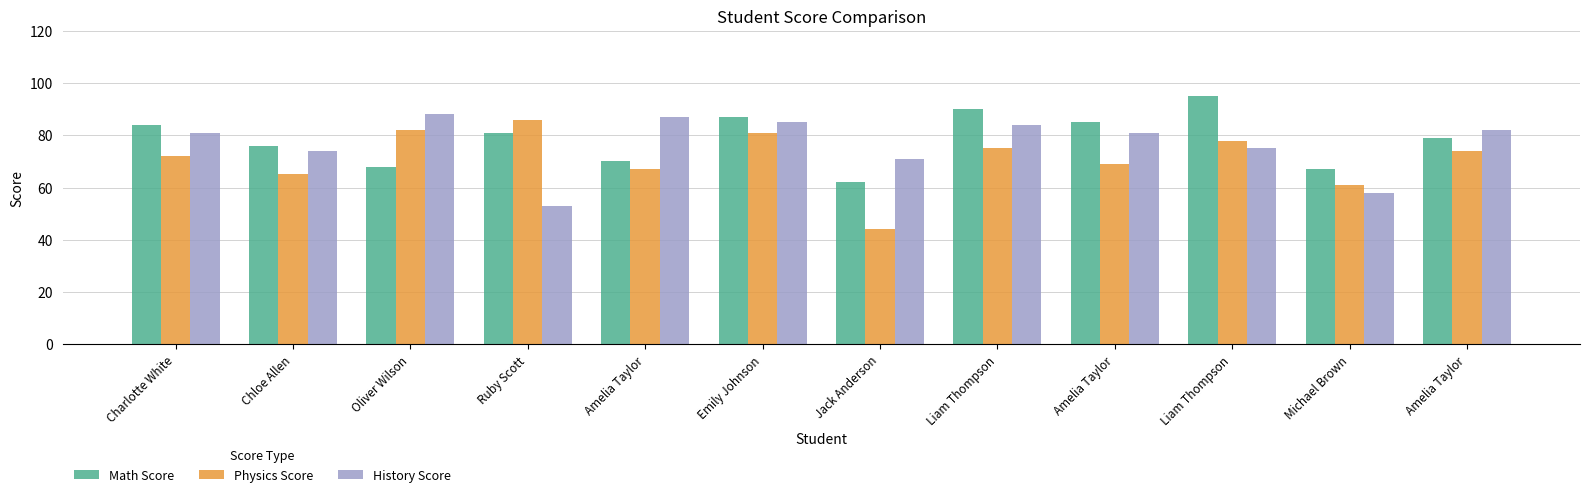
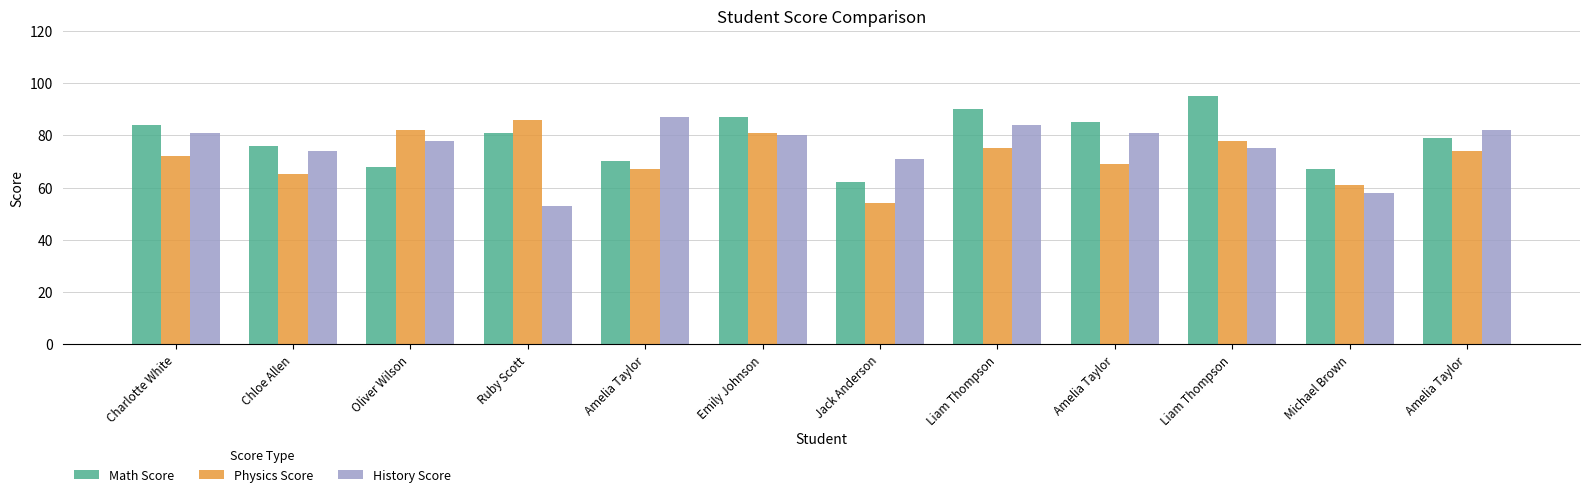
History Score, Oliver Wilson: 88 -> 78
History Score, Emily Johnson: 85 -> 80
Physics Score, Jack Anderson: 44 -> 54
